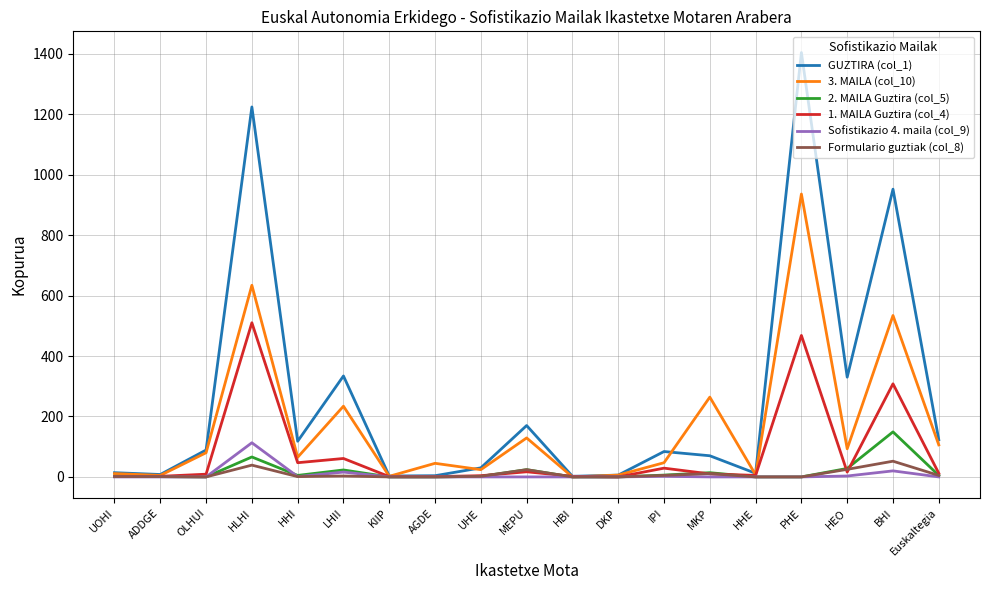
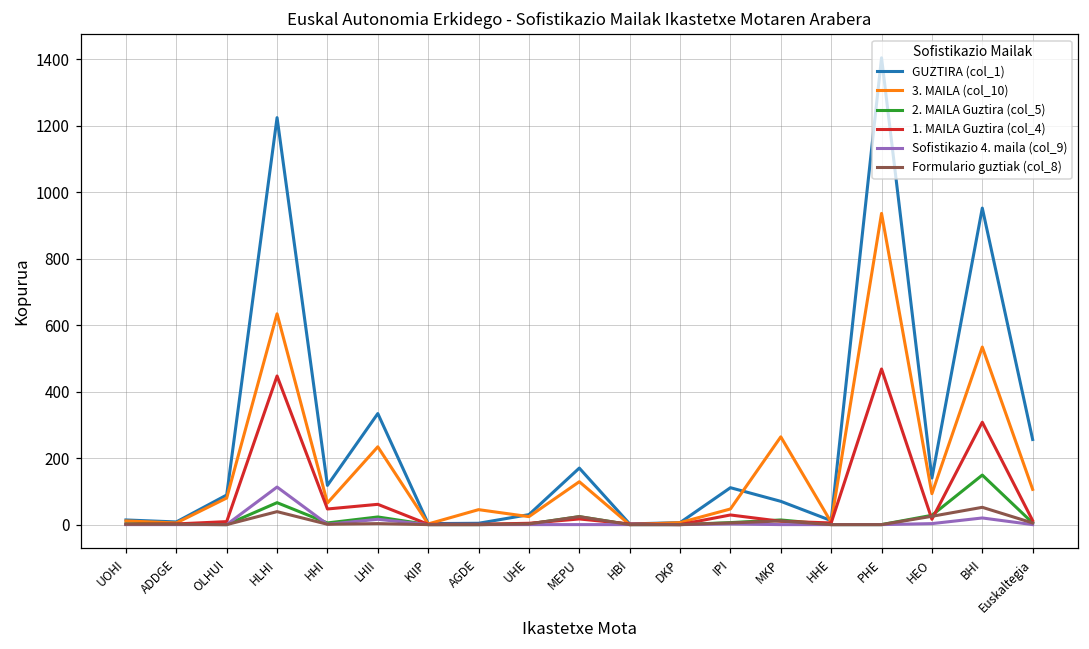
1. MAILA Guztira (col_4), HLHI: 510 -> 450
GUZTIRA (col_1), IPI: 80 -> 110
GUZTIRA (col_1), HEO: 330 -> 140
GUZTIRA (col_1), Euskaltegia: 120 -> 260
